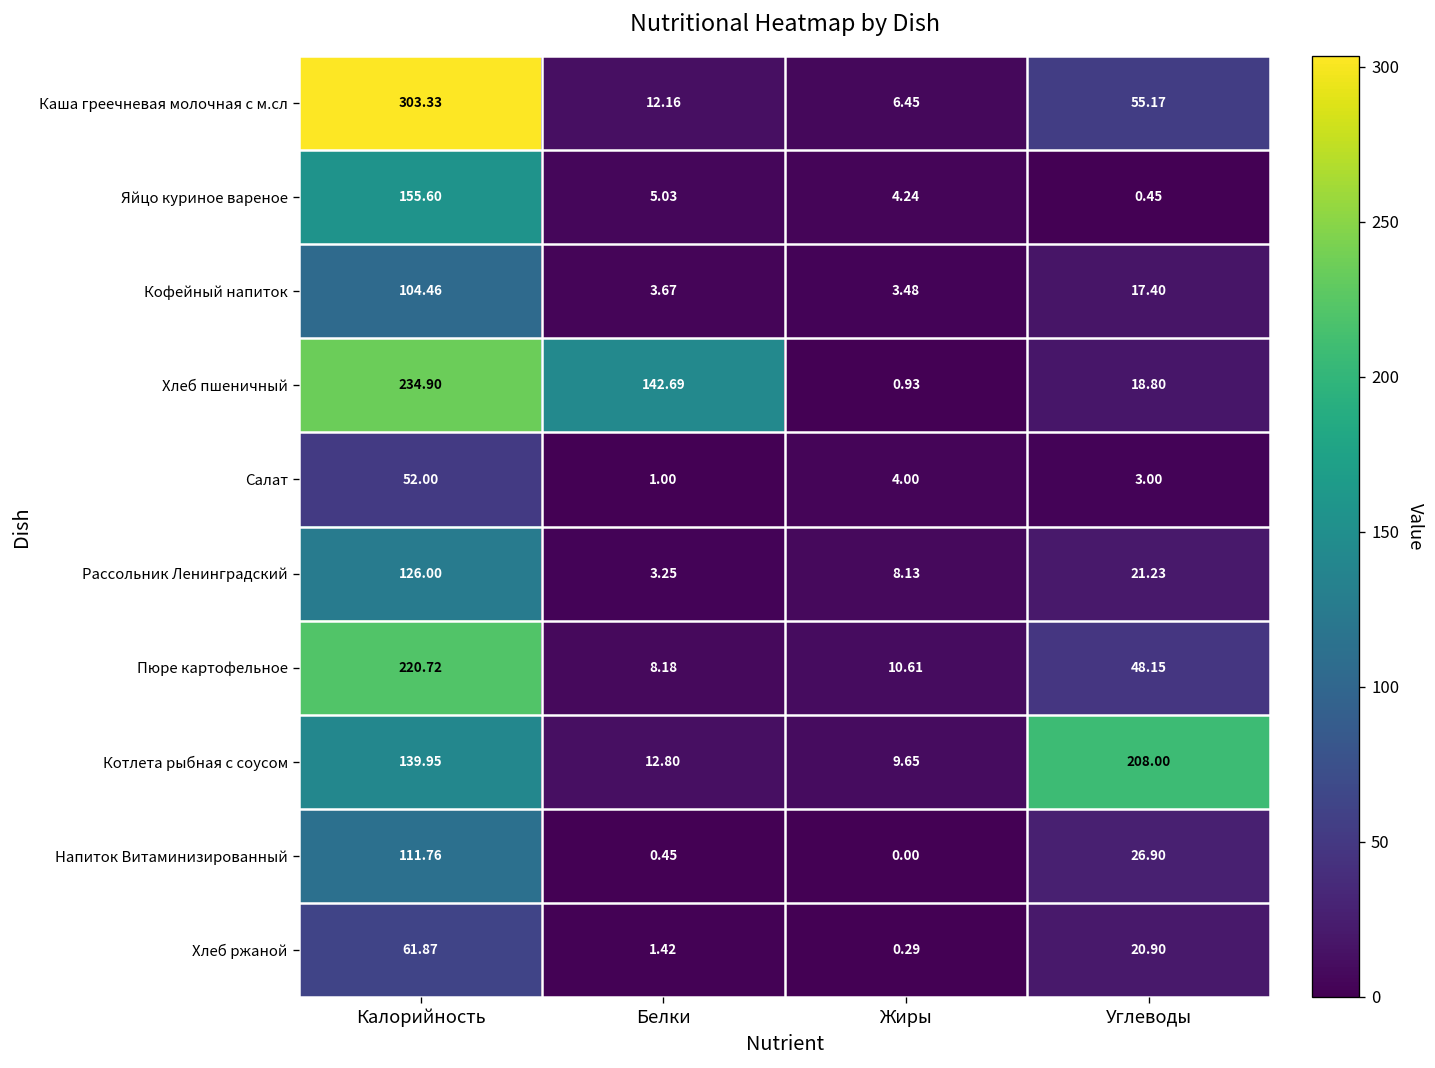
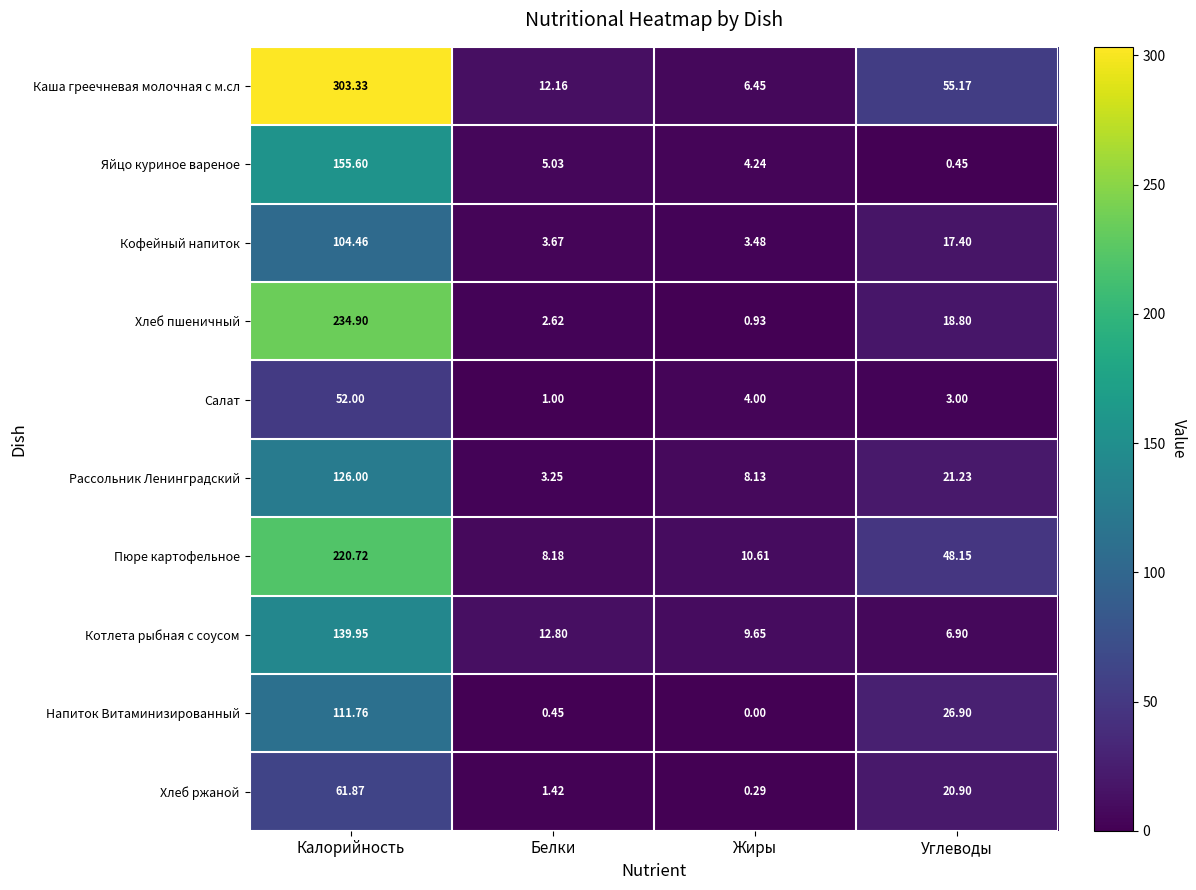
Хлеб пшеничный, Белки: 142.69 -> 2.62
Котлета рыбная с соусом, Углеводы: 208.00 -> 6.90
